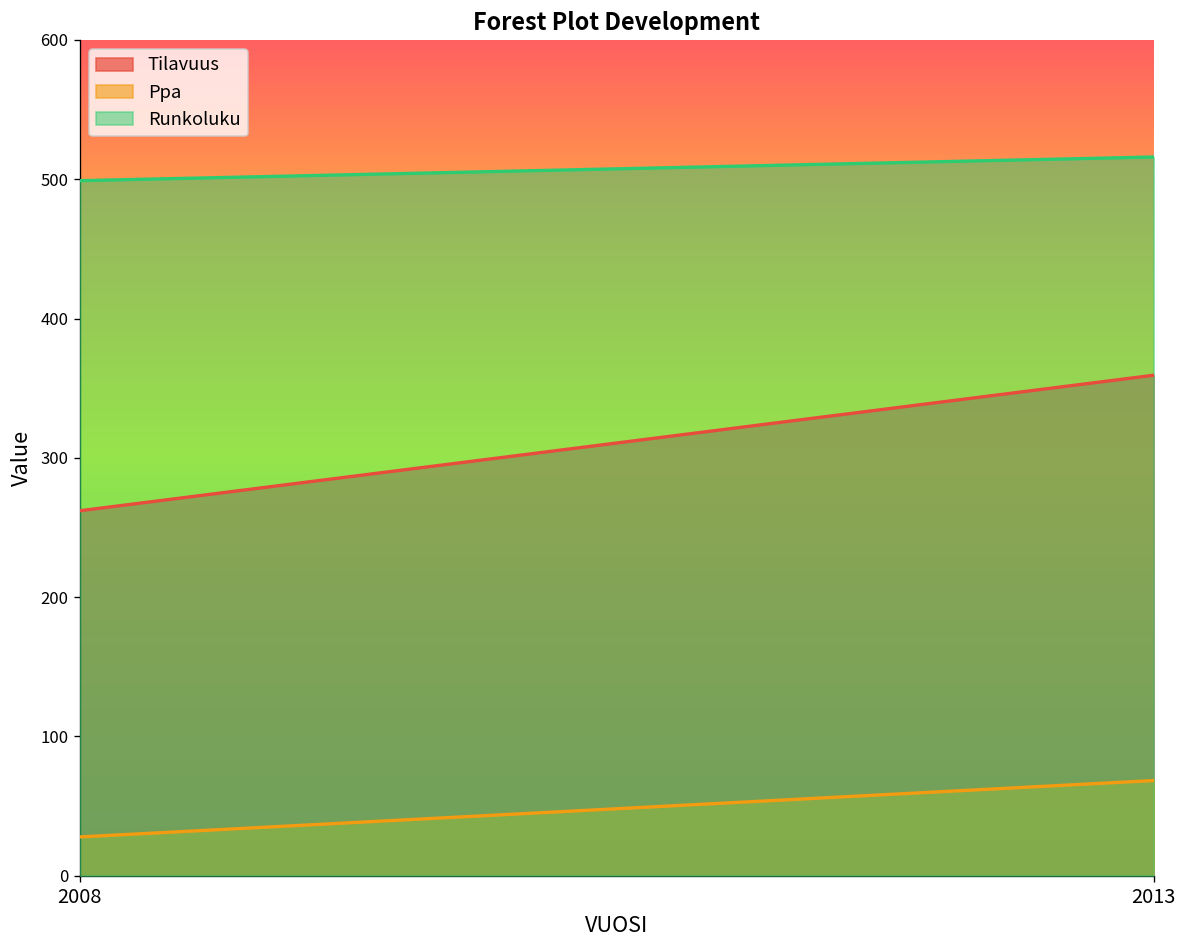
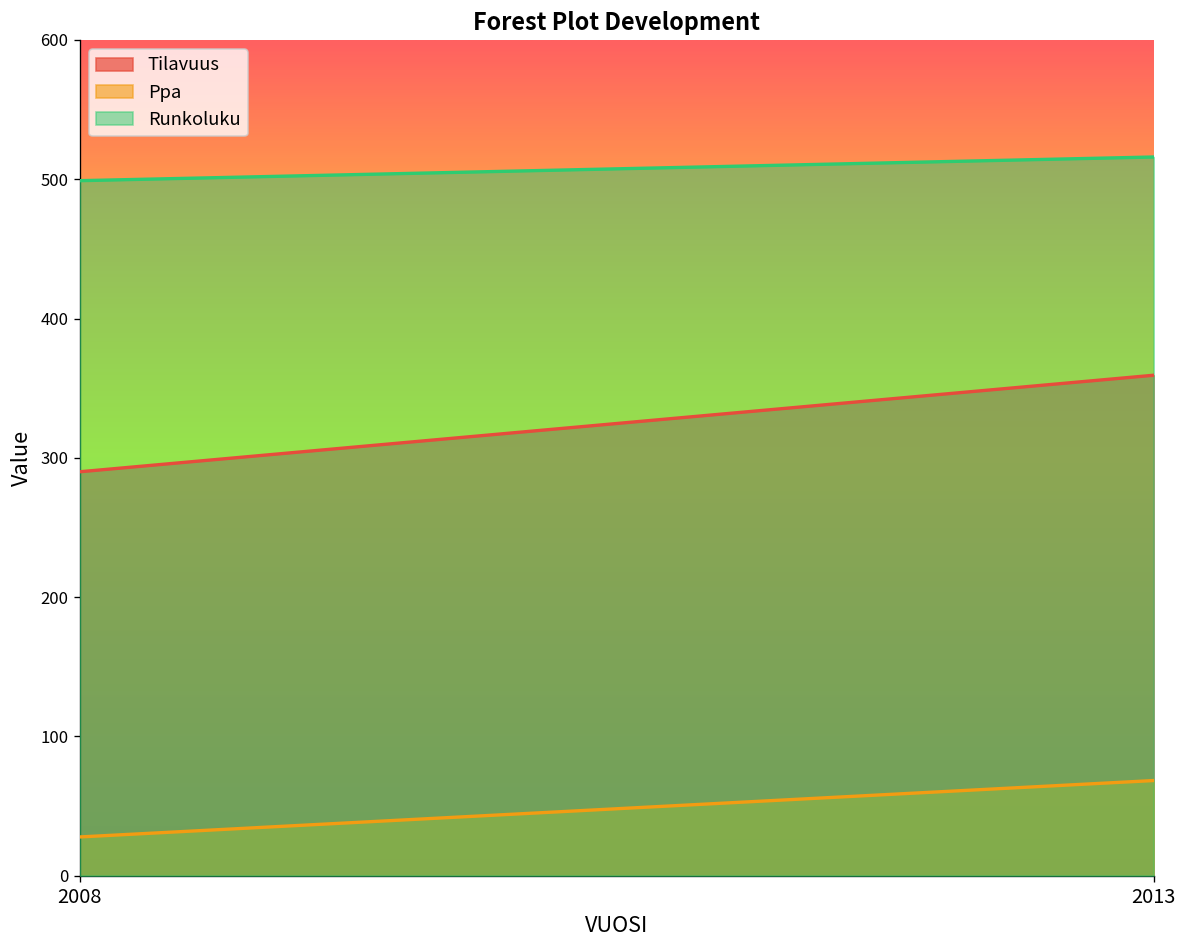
Tilavuus, 2008: 262 -> 290
